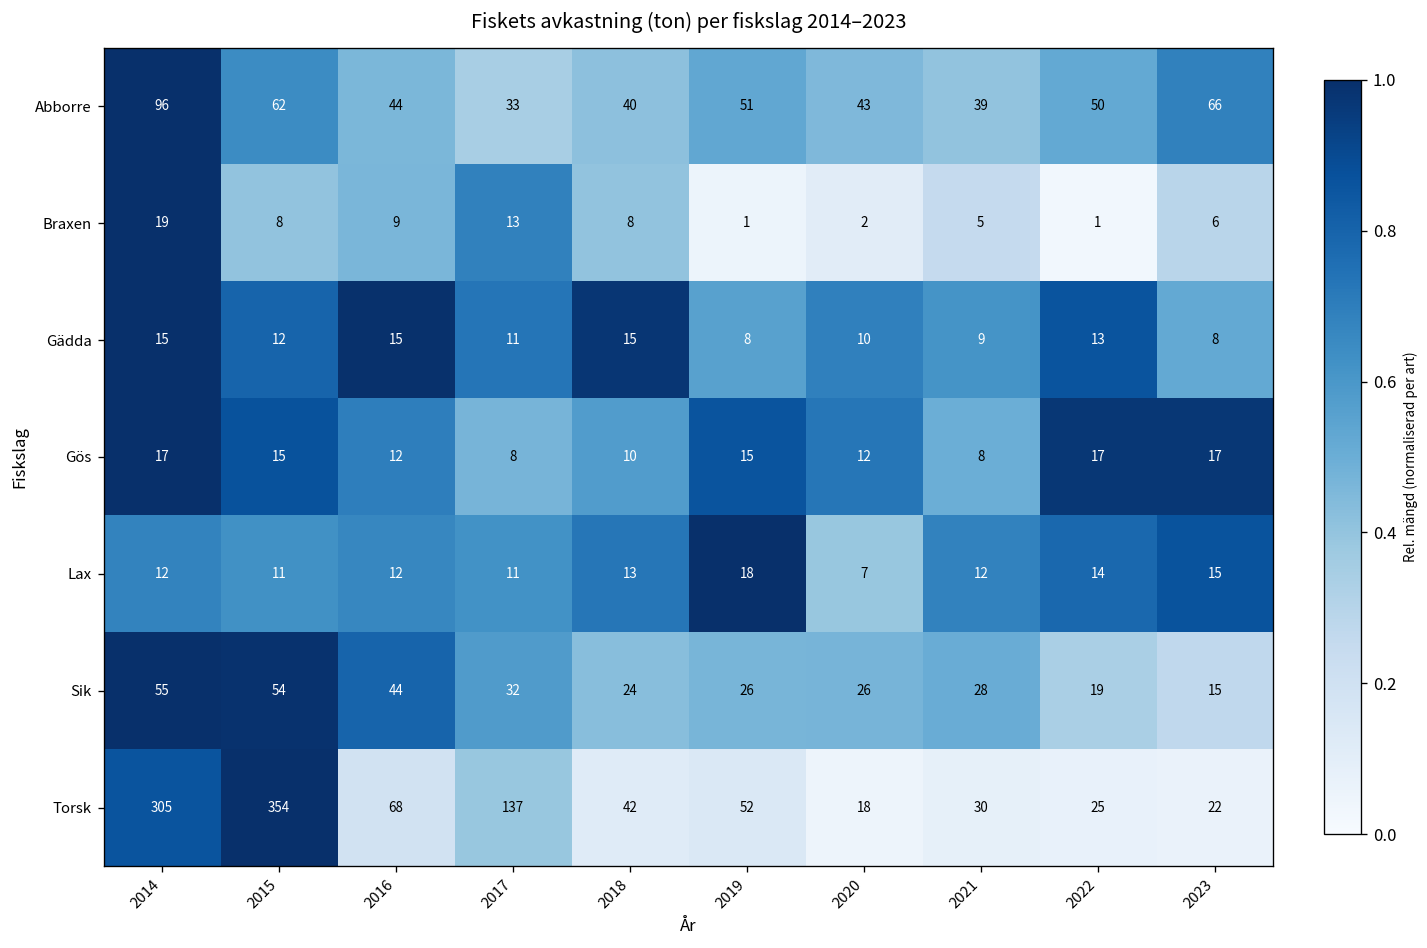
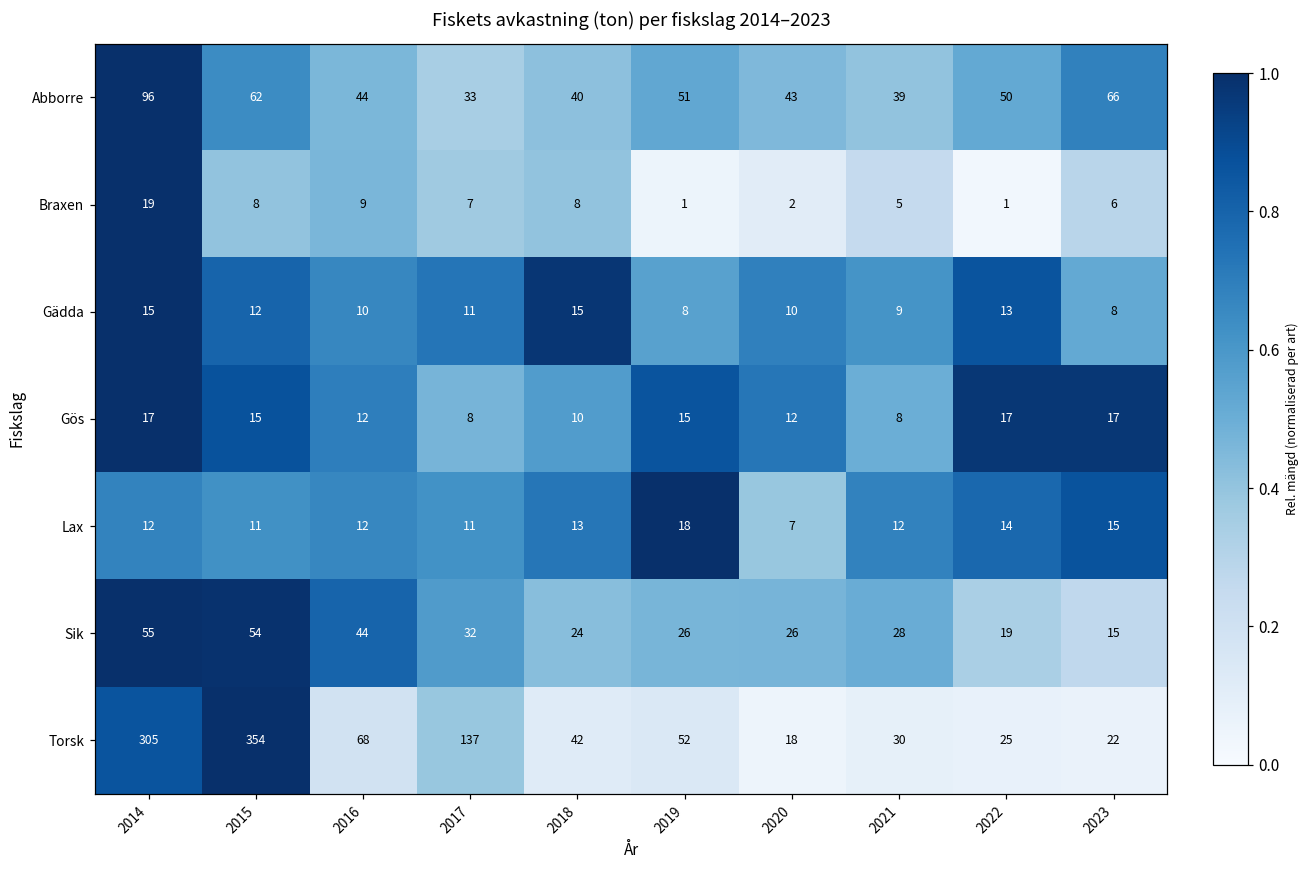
Braxen, 2017: 13 -> 7
Gädda, 2016: 15 -> 10
